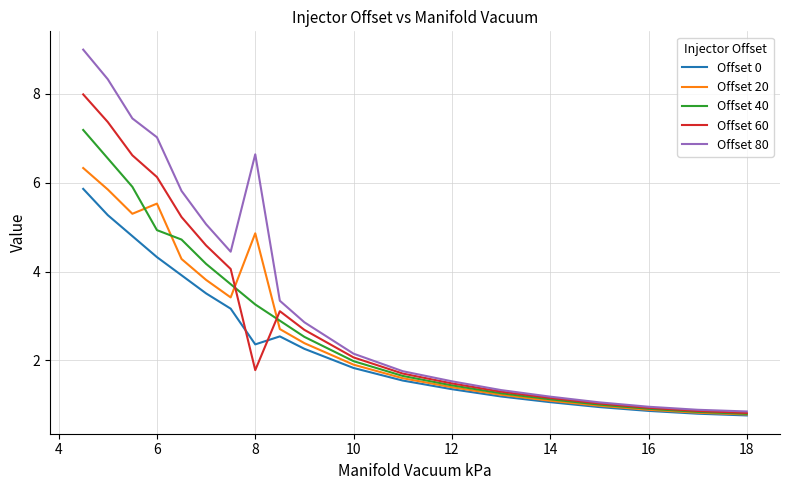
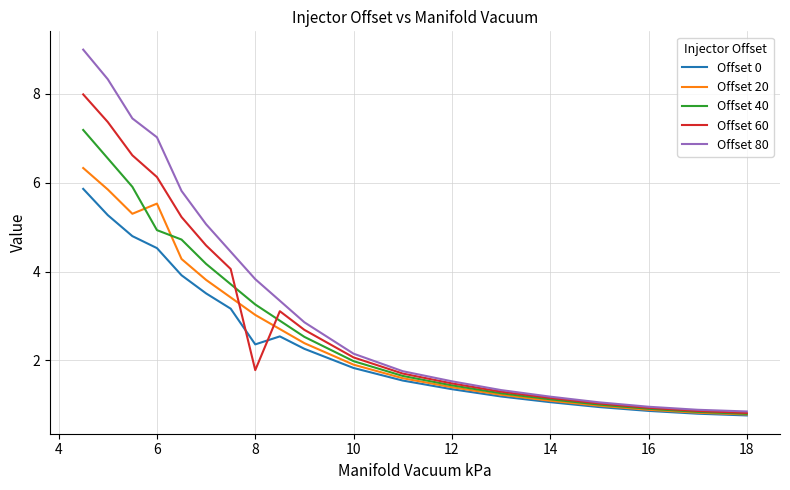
Offset 0, 6: 4.3 -> 4.5
Offset 20, 8: 4.9 -> 3.0
Offset 80, 8: 6.6 -> 3.8
